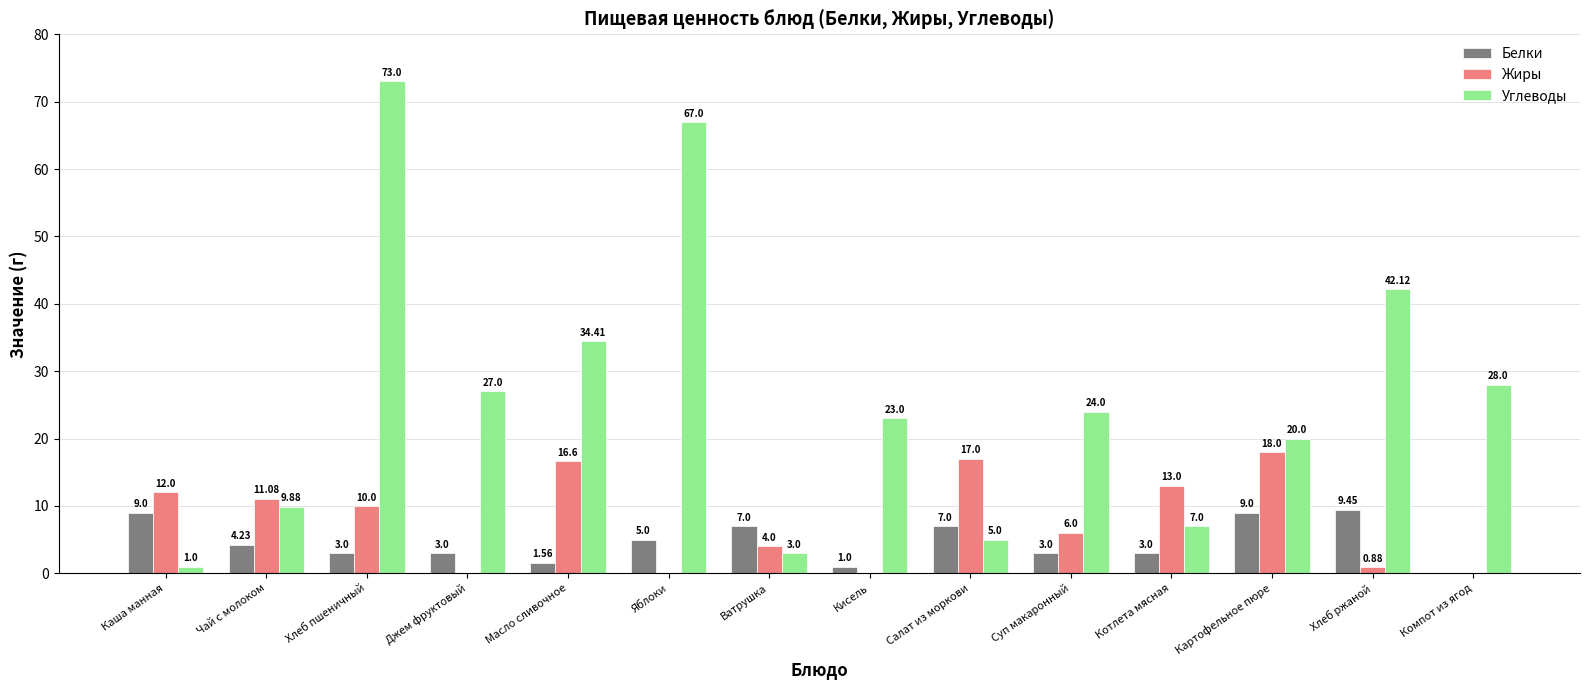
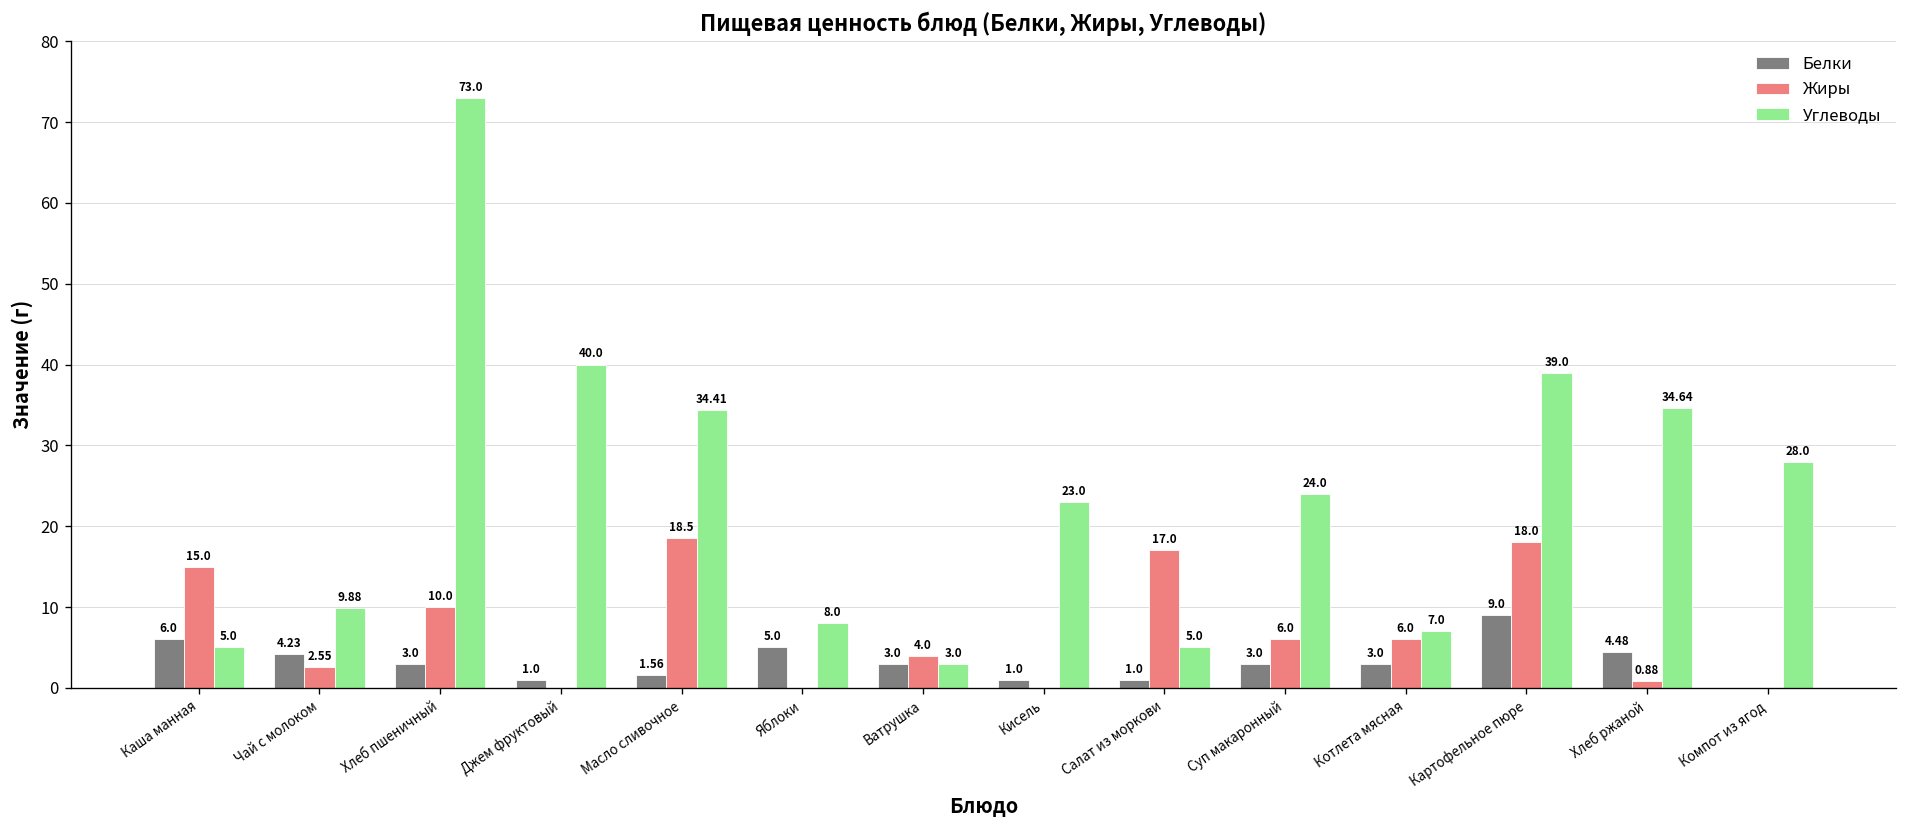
Белки, Каша манная: 9.0 -> 6.0
Жиры, Каша манная: 12.0 -> 15.0
Углеводы, Каша манная: 1.0 -> 5.0
Жиры, Чай с молоком: 11.08 -> 2.55
Белки, Джем фруктовый: 3.0 -> 1.0
Углеводы, Джем фруктовый: 27.0 -> 40.0
Жиры, Масло сливочное: 16.6 -> 18.5
Углеводы, Яблоки: 67.0 -> 8.0
Белки, Ватрушка: 7.0 -> 3.0
Белки, Салат из моркови: 7.0 -> 1.0
Жиры, Котлета мясная: 13.0 -> 6.0
Углеводы, Картофельное пюре: 20.0 -> 39.0
Белки, Хлеб ржаной: 9.45 -> 4.48
Углеводы, Хлеб ржаной: 42.12 -> 34.64
